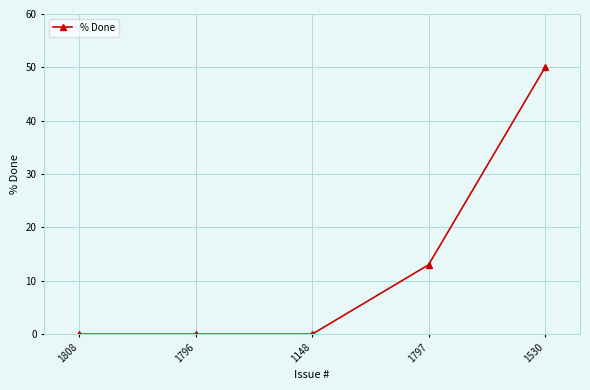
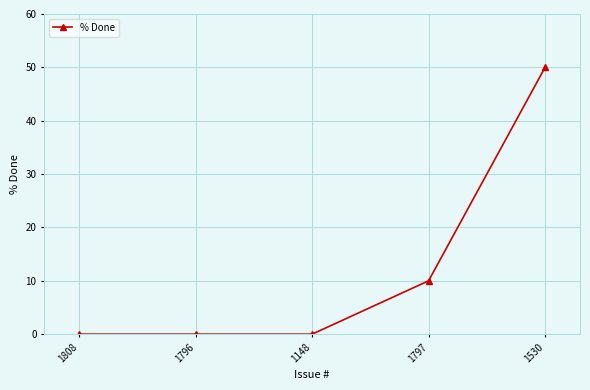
1797: 13 -> 10
